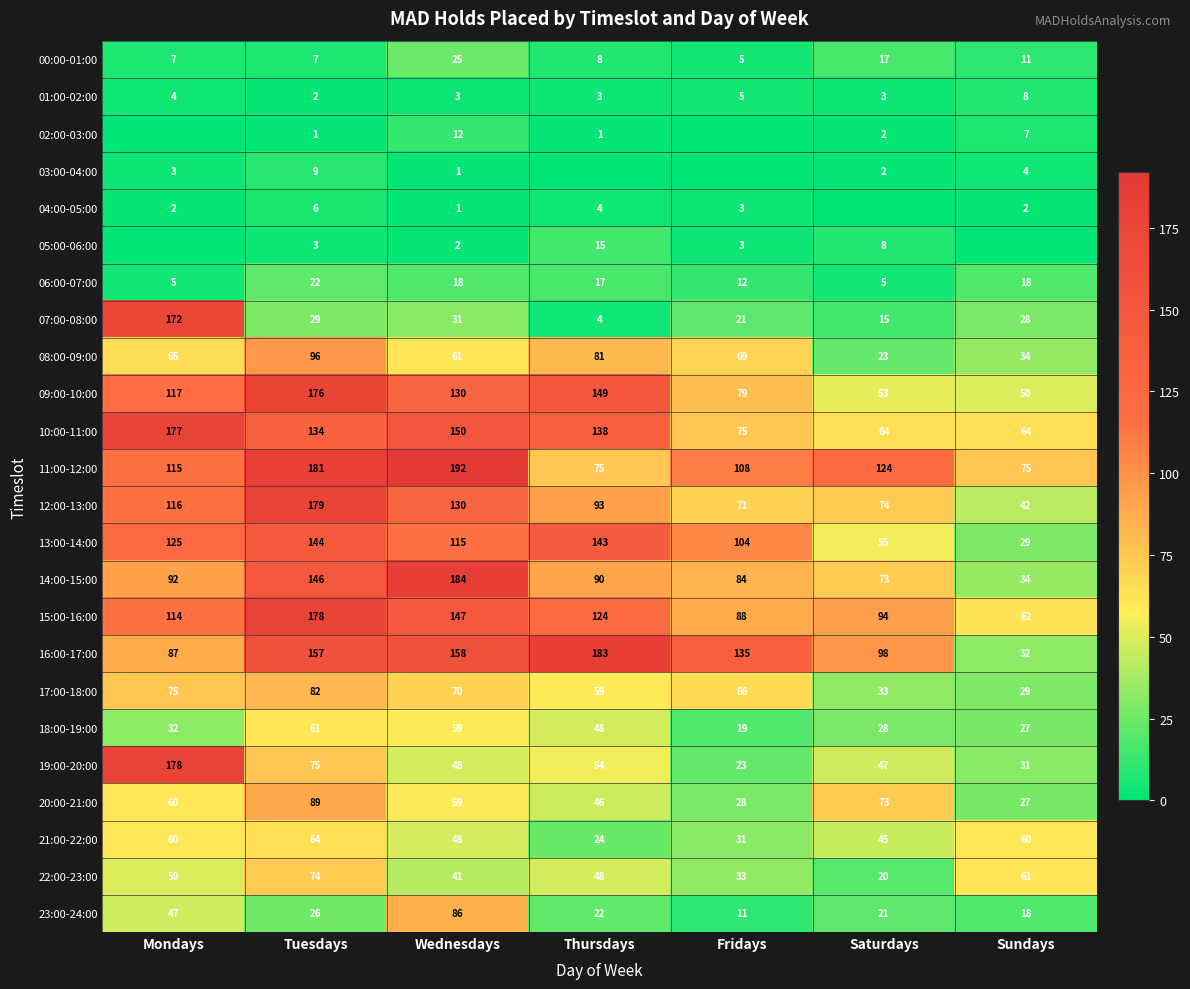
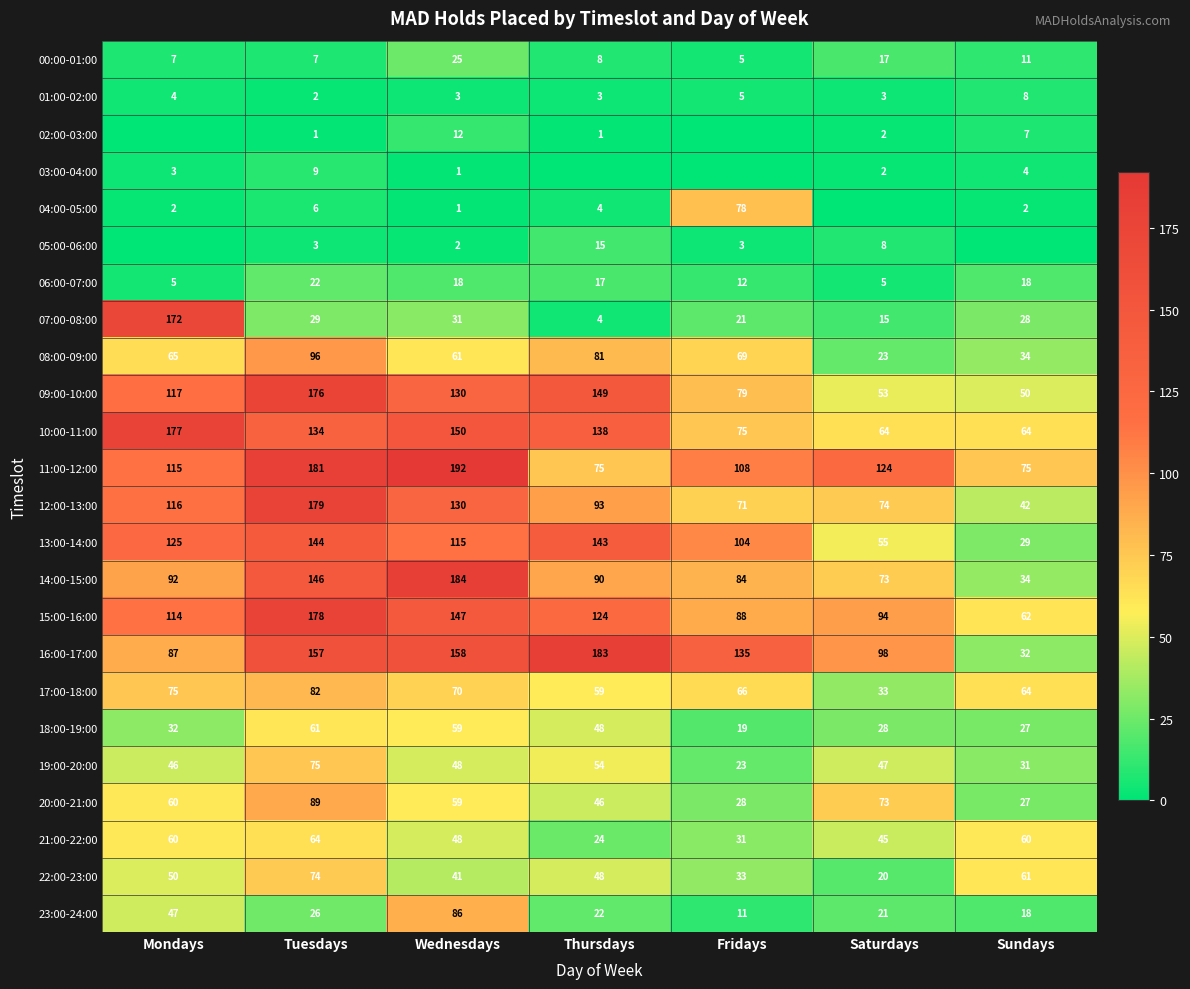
04:00-05:00, Fridays: 3 -> 78
17:00-18:00, Sundays: 29 -> 64
19:00-20:00, Mondays: 178 -> 46
